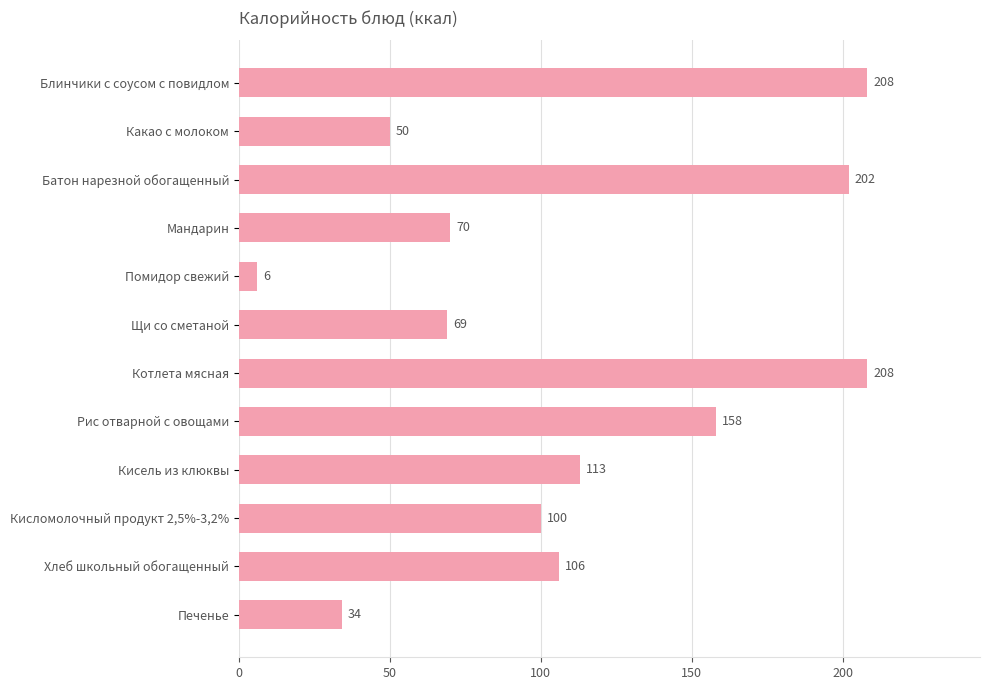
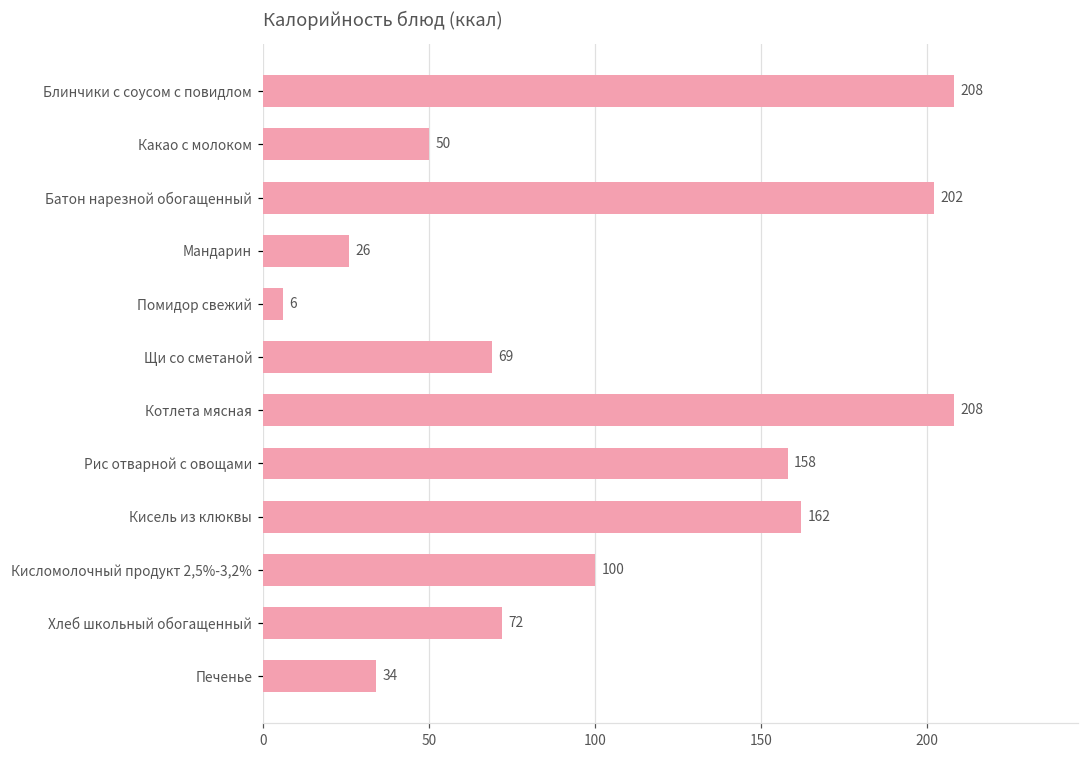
Мандарин: 70 -> 26
Кисель из клюквы: 113 -> 162
Хлеб школьный обогащенный: 106 -> 72
